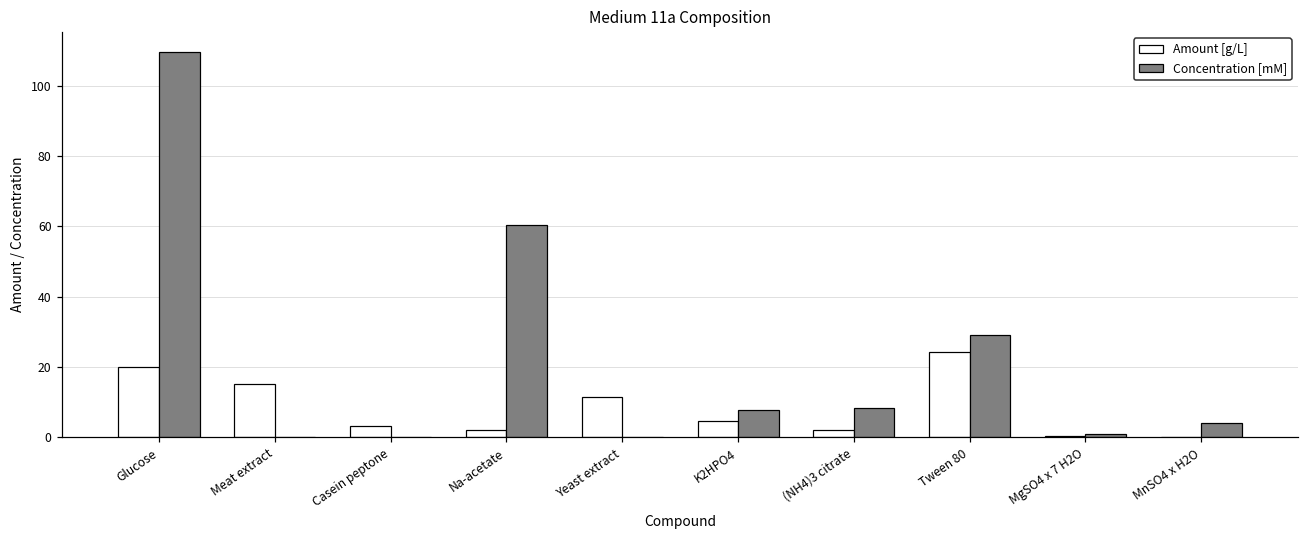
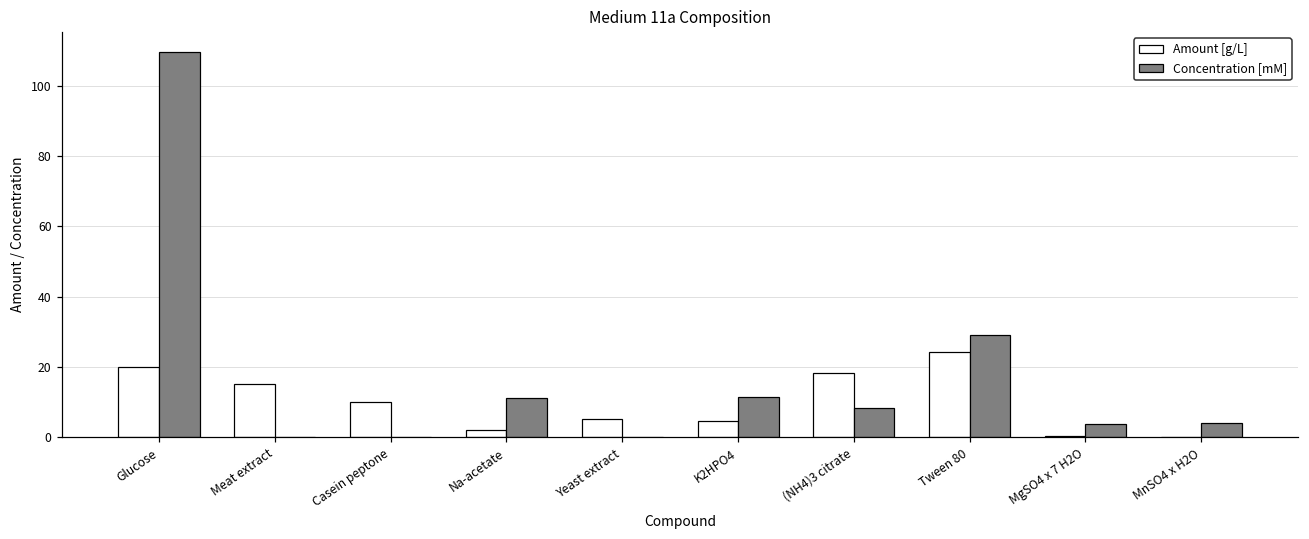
Amount [g/L], Casein peptone: 3 -> 10
Concentration [mM], Na-acetate: 60 -> 11
Amount [g/L], Yeast extract: 11 -> 5
Concentration [mM], K2HPO4: 8 -> 11
Amount [g/L], (NH4)3 citrate: 2 -> 18
Concentration [mM], MgSO4 x 7 H2O: 1 -> 4
